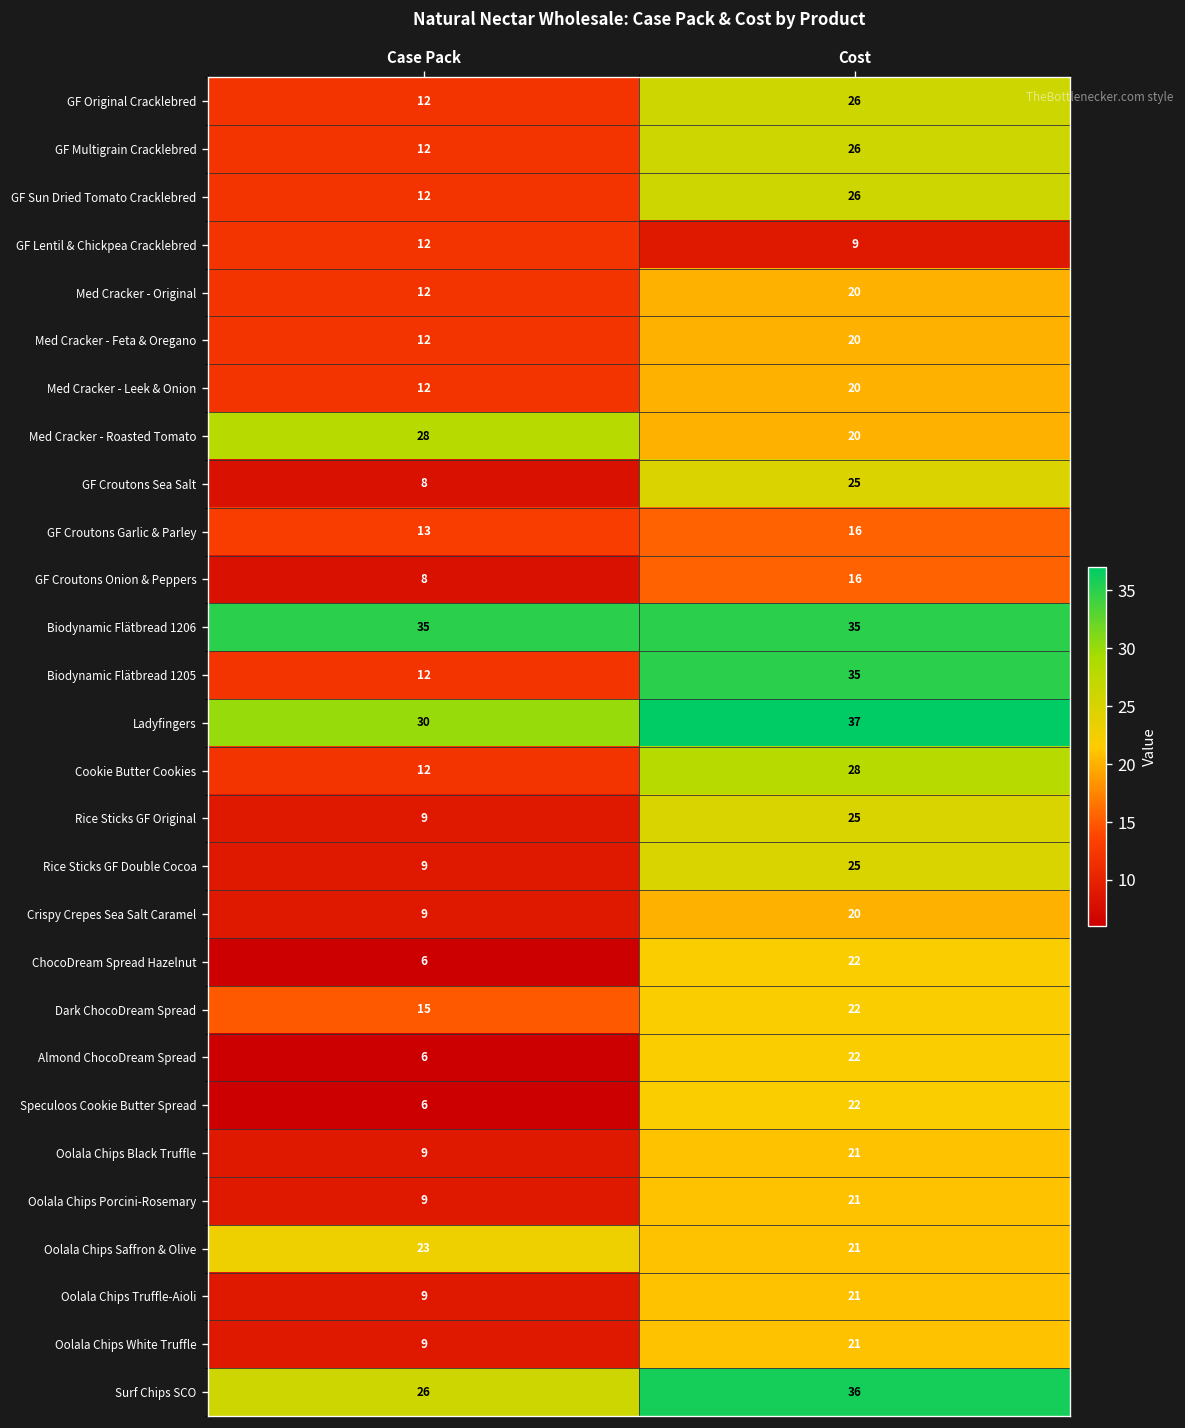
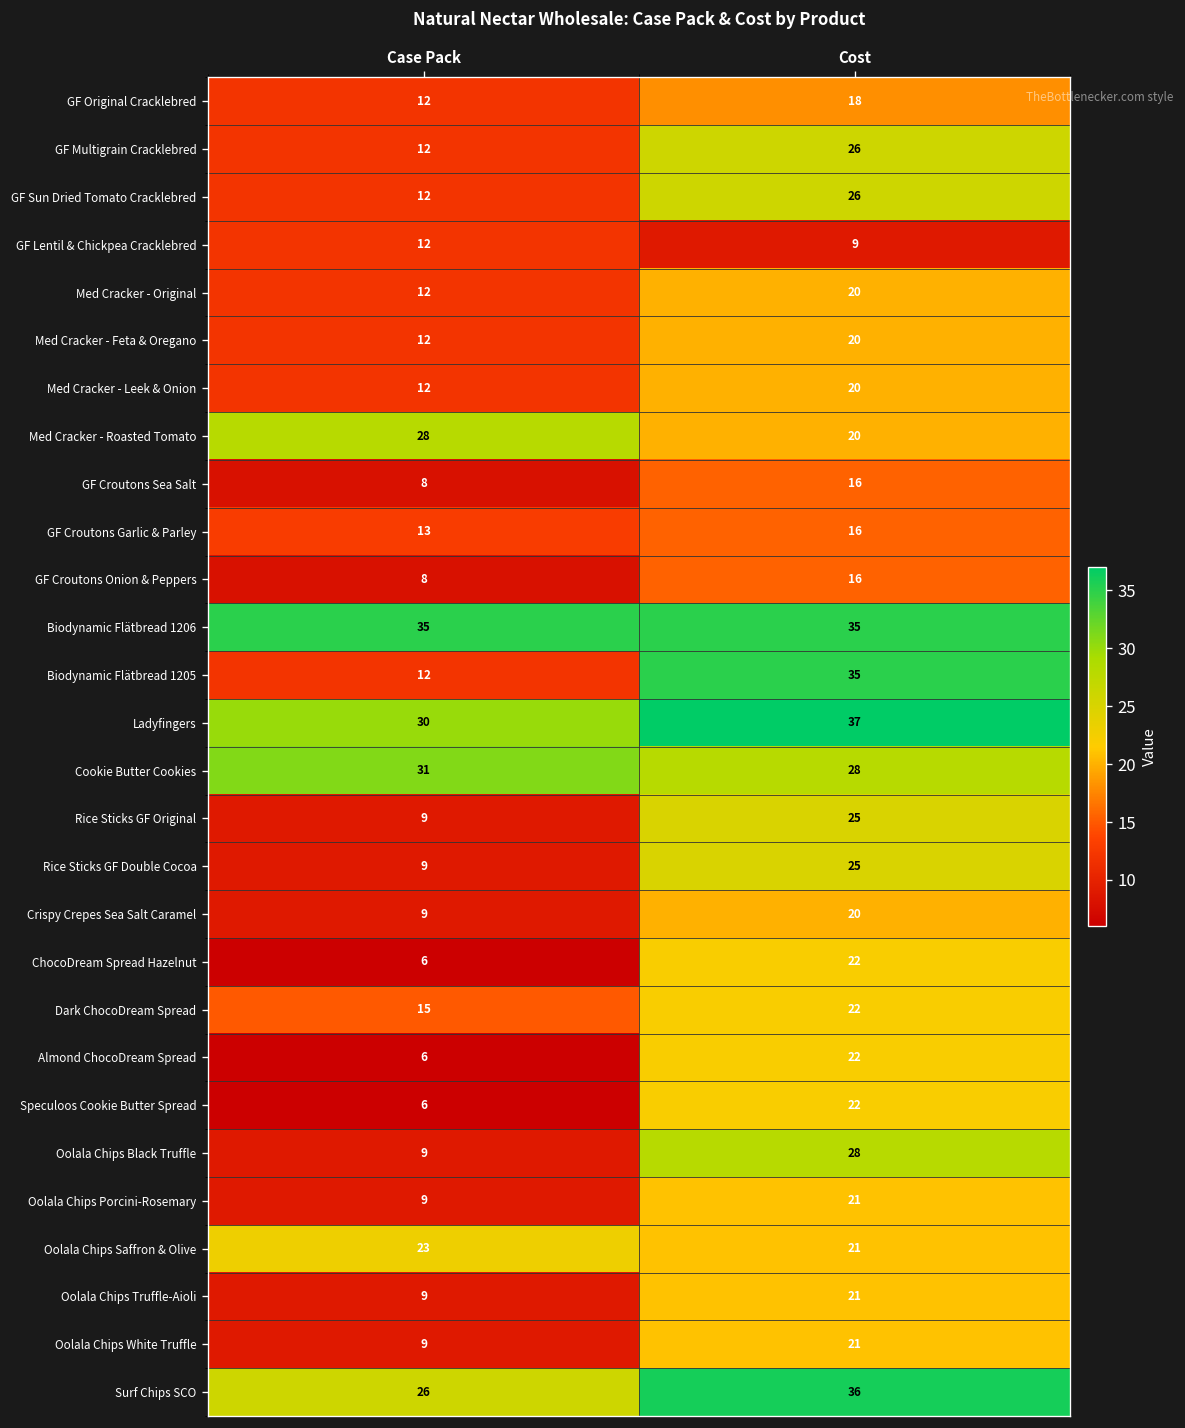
GF Original Cracklebred, Cost: 26 -> 18
GF Croutons Sea Salt, Cost: 25 -> 16
Cookie Butter Cookies, Case Pack: 12 -> 31
Oolala Chips Black Truffle, Cost: 21 -> 28
